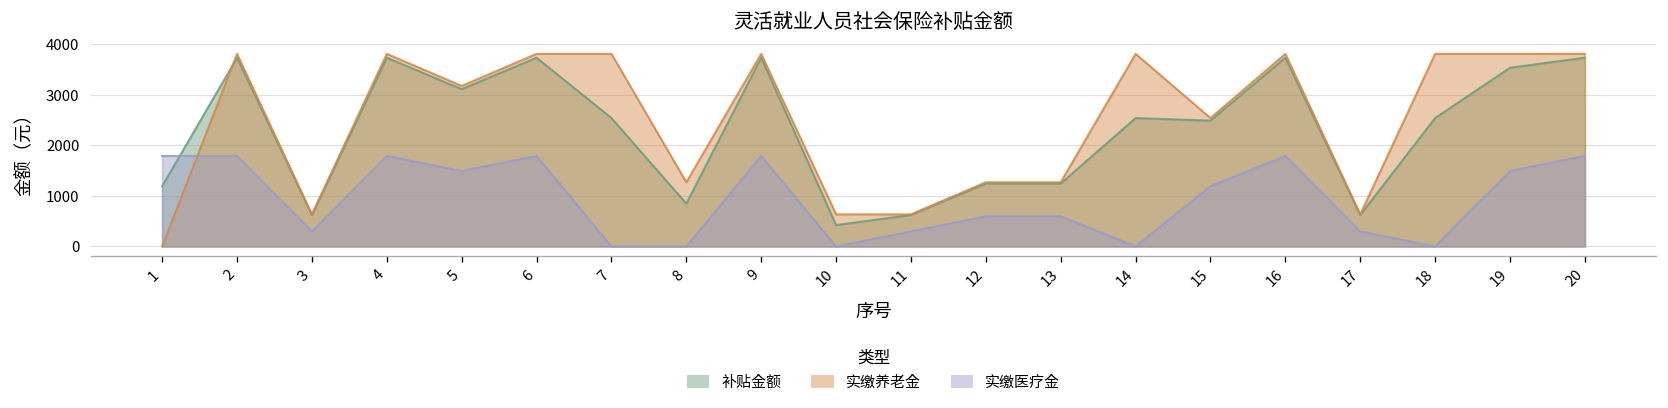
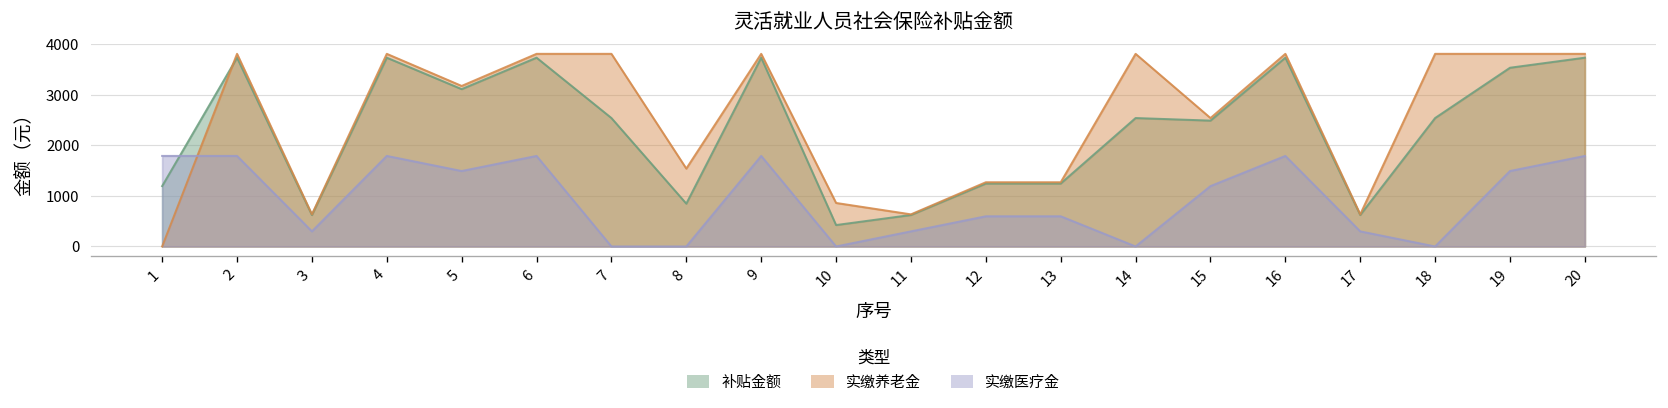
实缴养老金, 8: 1300 -> 1500
实缴养老金, 10: 600 -> 900
